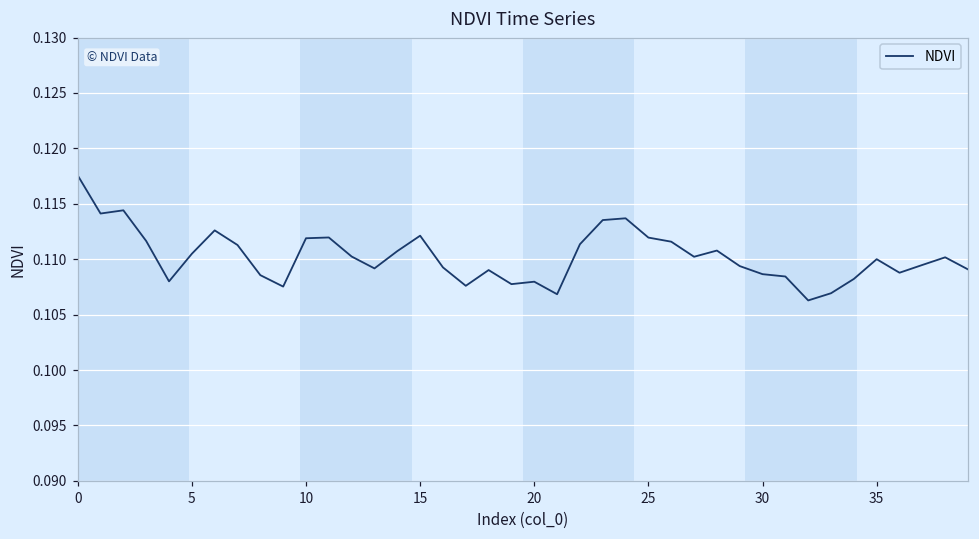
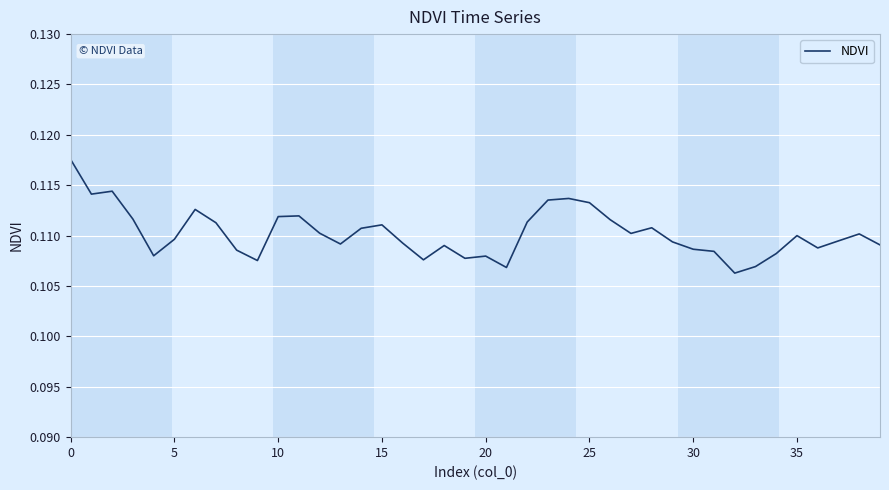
5: 0.1105 -> 0.1096
15: 0.1121 -> 0.1111
25: 0.1120 -> 0.1133
